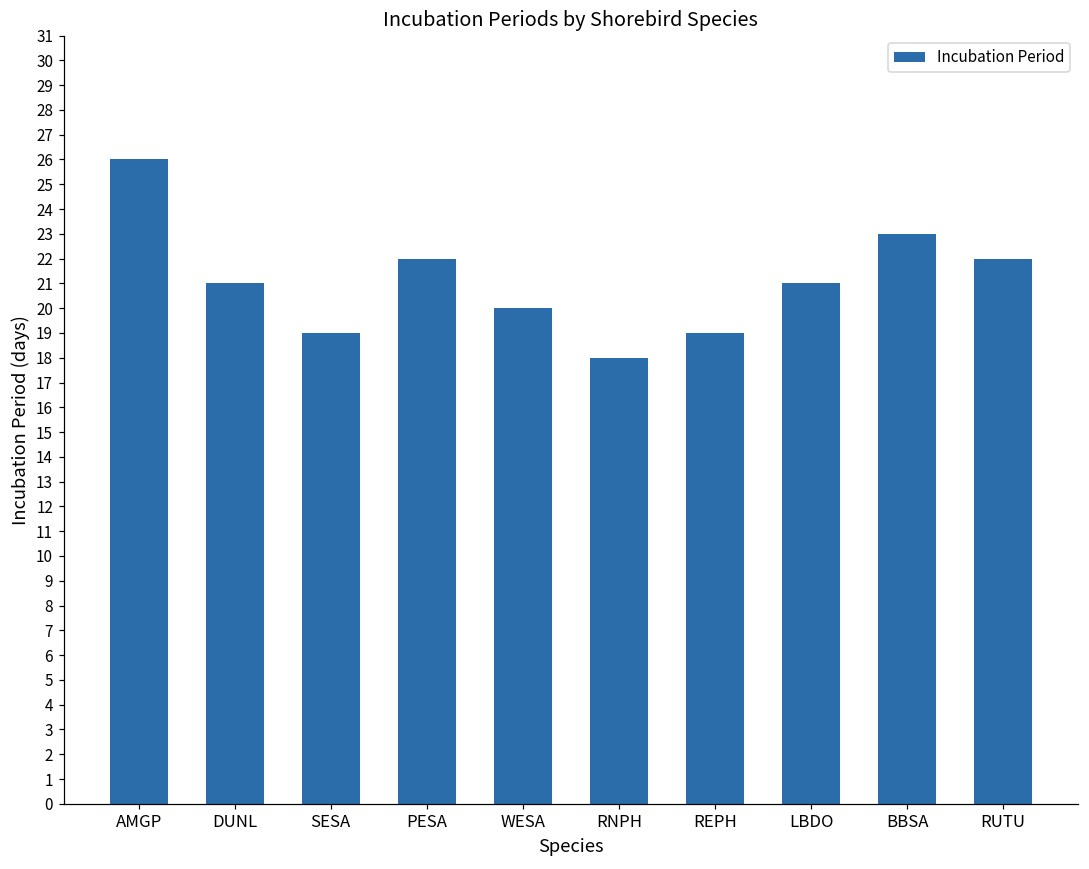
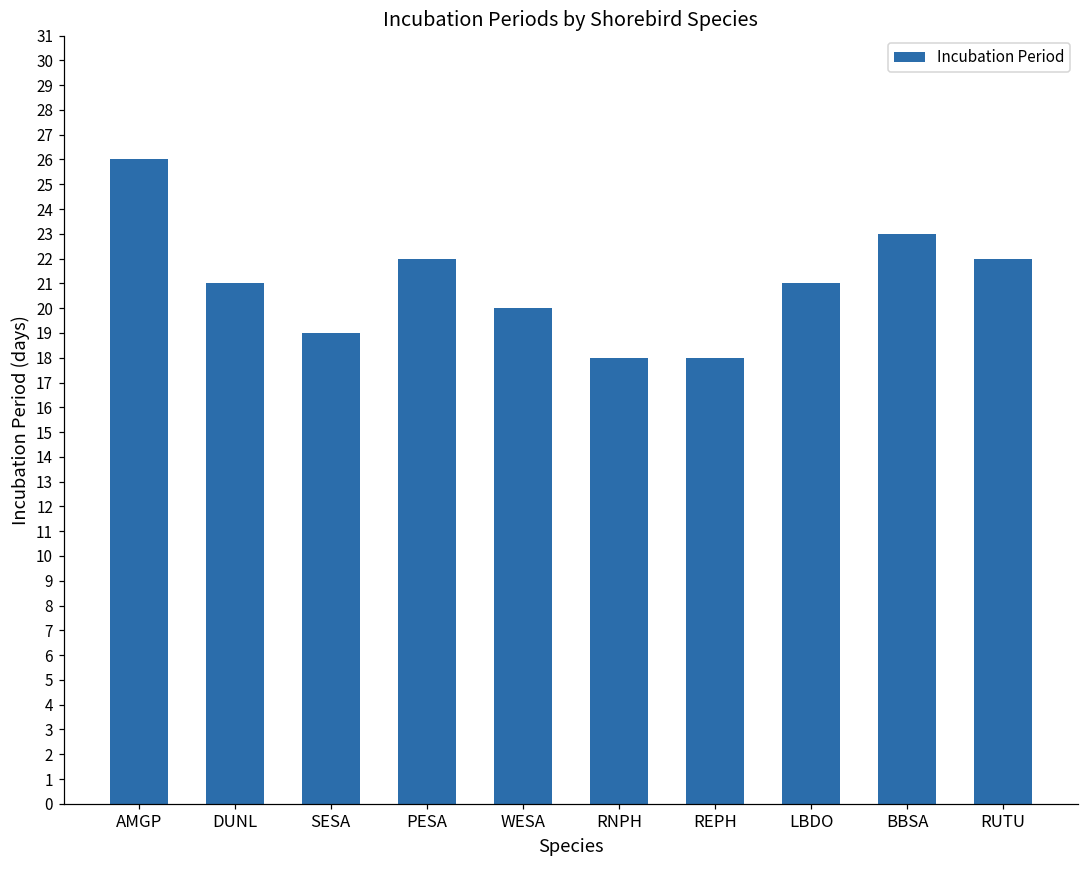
REPH: 19 -> 18
